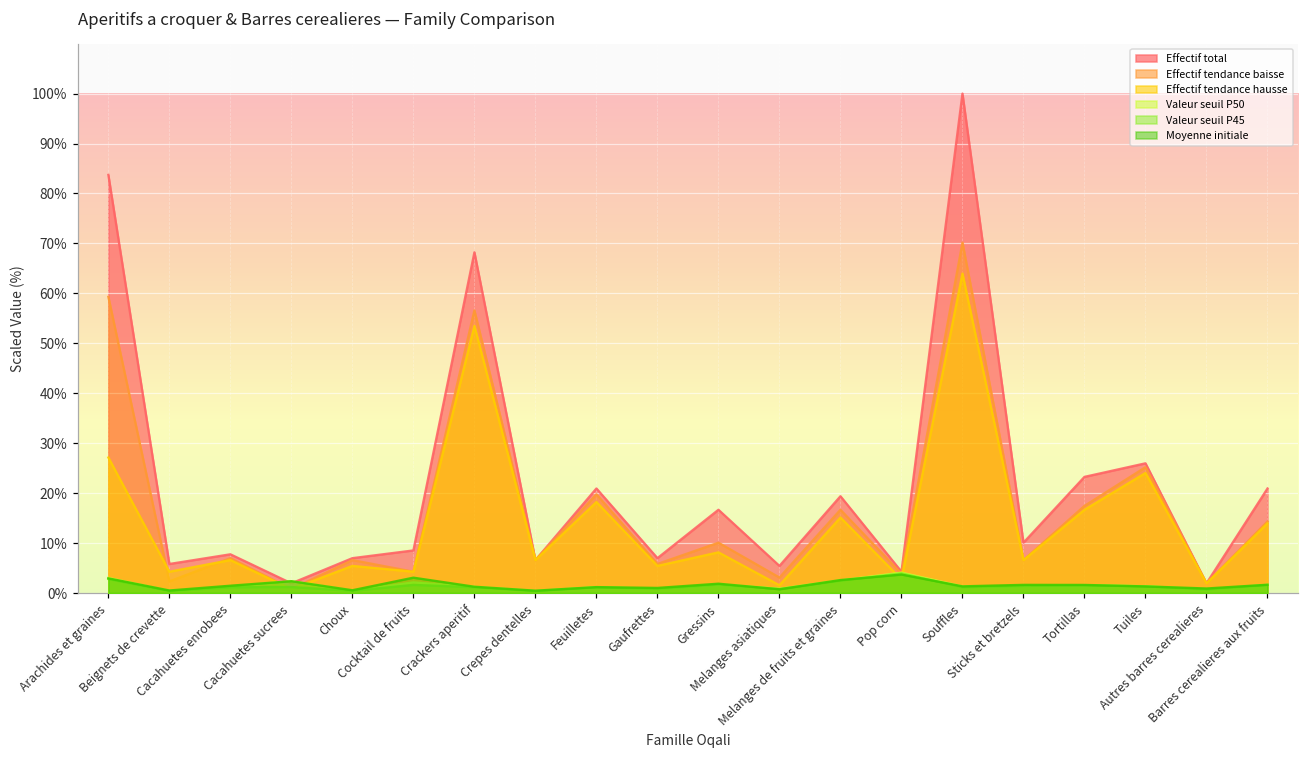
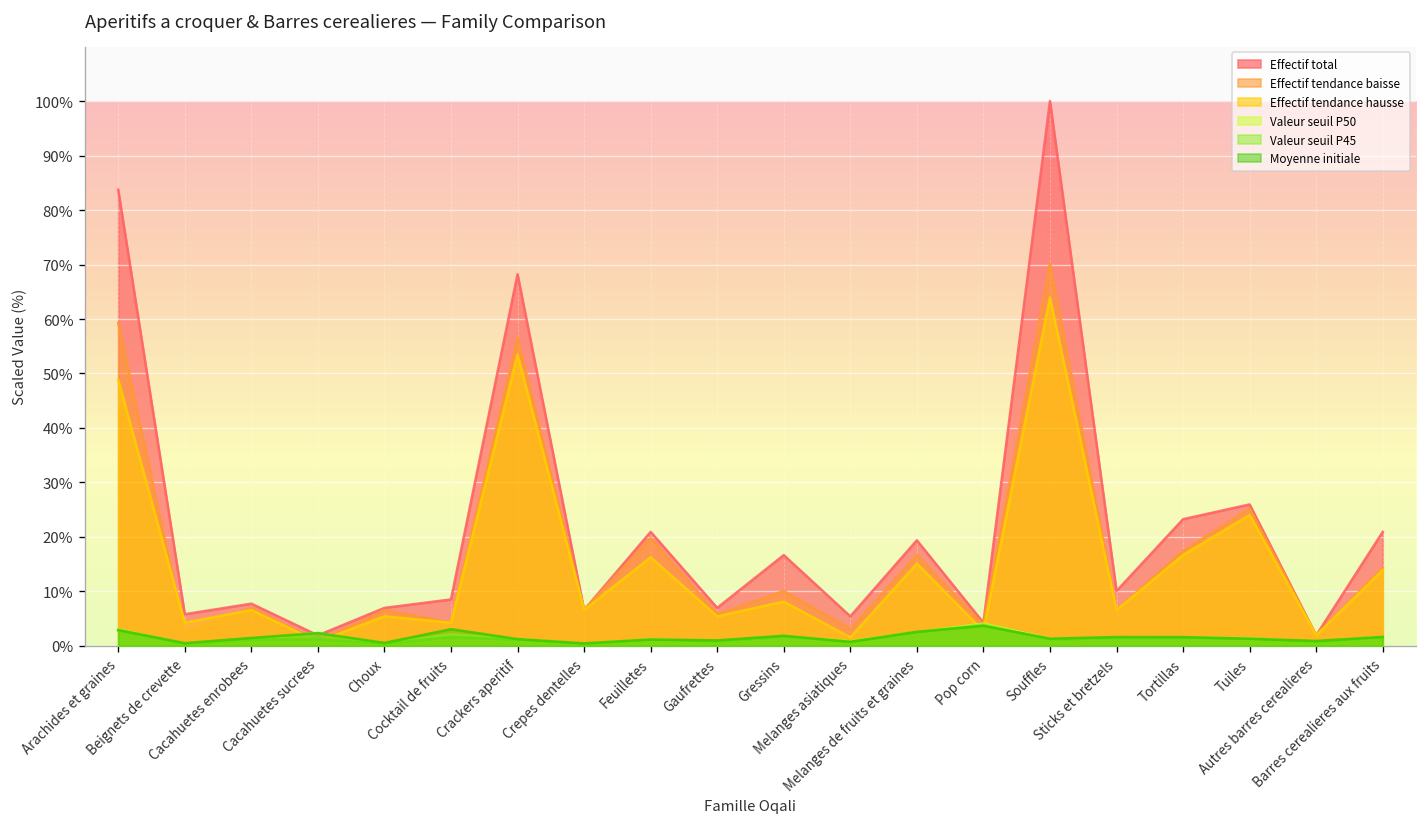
Effectif tendance hausse, Arachides et graines: 27% -> 49%
Effectif tendance hausse, Feuilletes: 18% -> 16%
